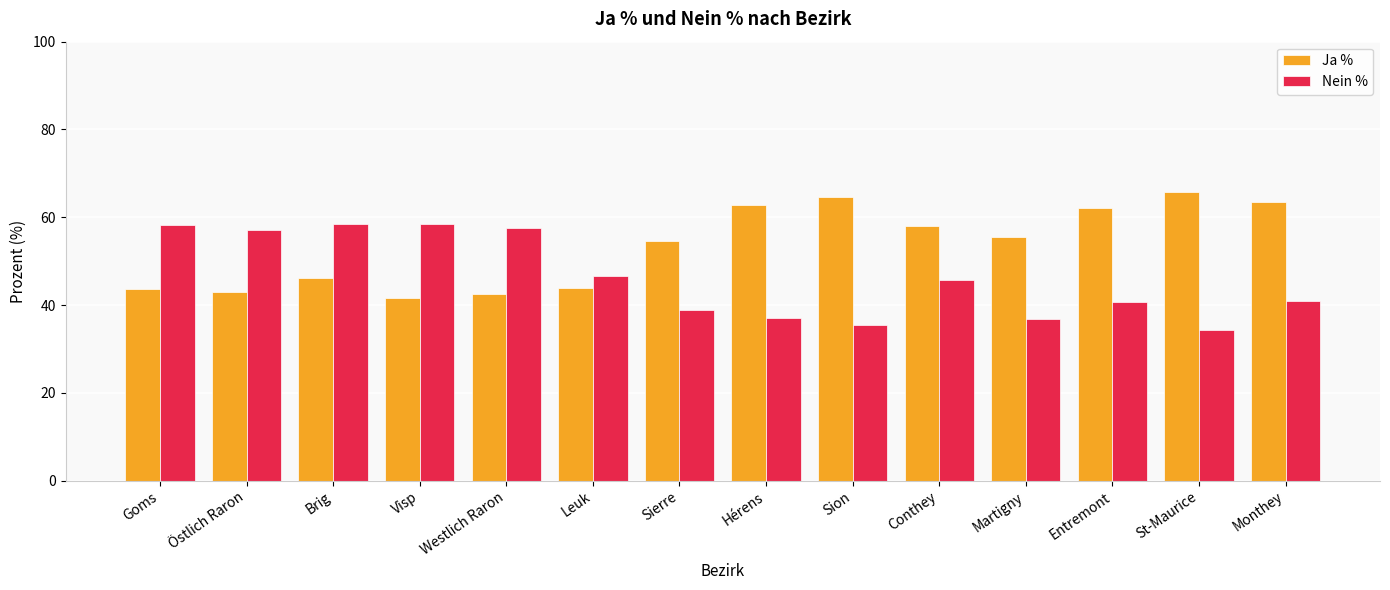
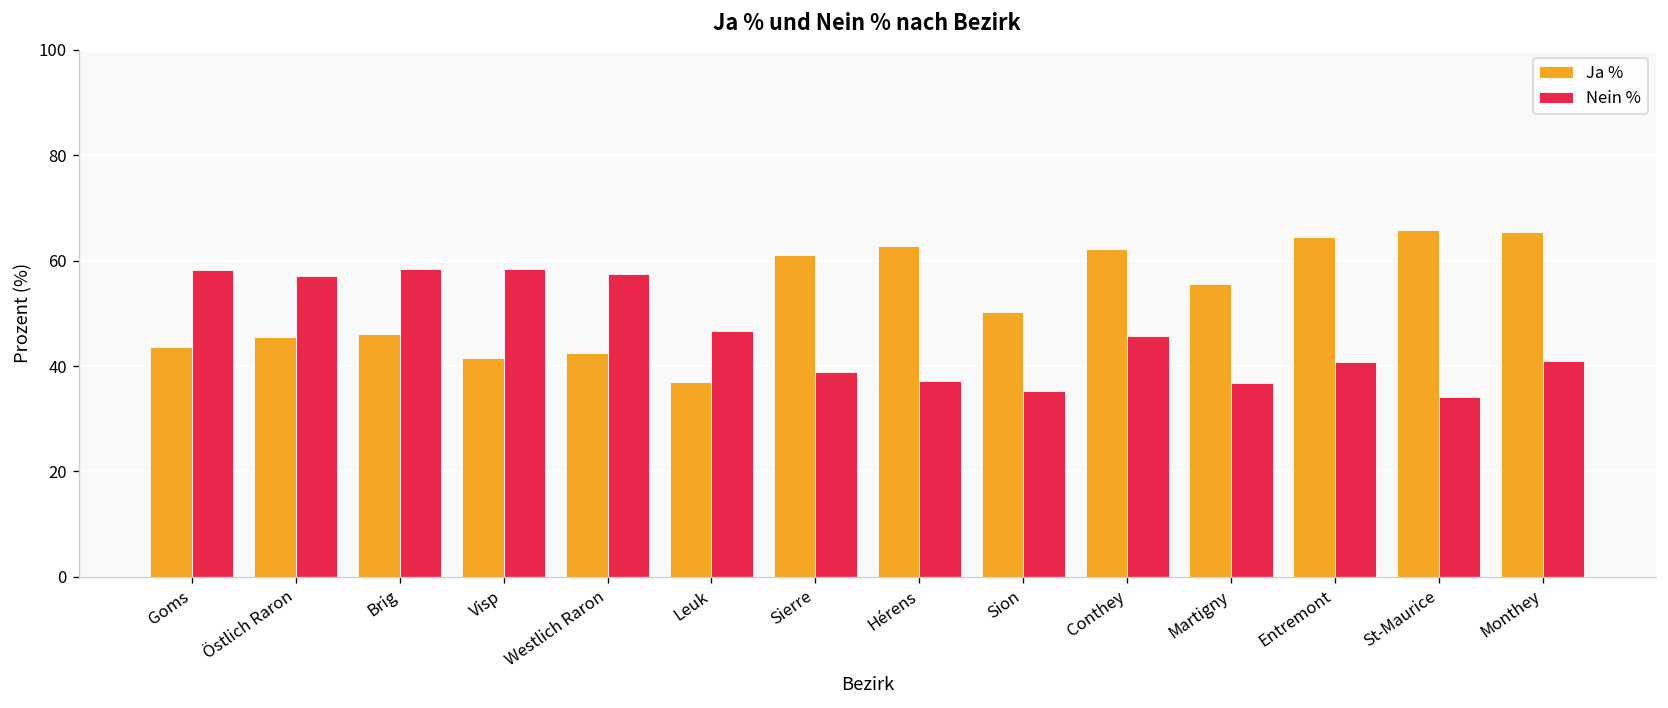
Ja %, Östlich Raron: 43 -> 46
Ja %, Leuk: 44 -> 37
Ja %, Sierre: 55 -> 61
Ja %, Sion: 65 -> 50
Ja %, Conthey: 58 -> 62
Ja %, Entremont: 62 -> 64
Ja %, Monthey: 64 -> 66
